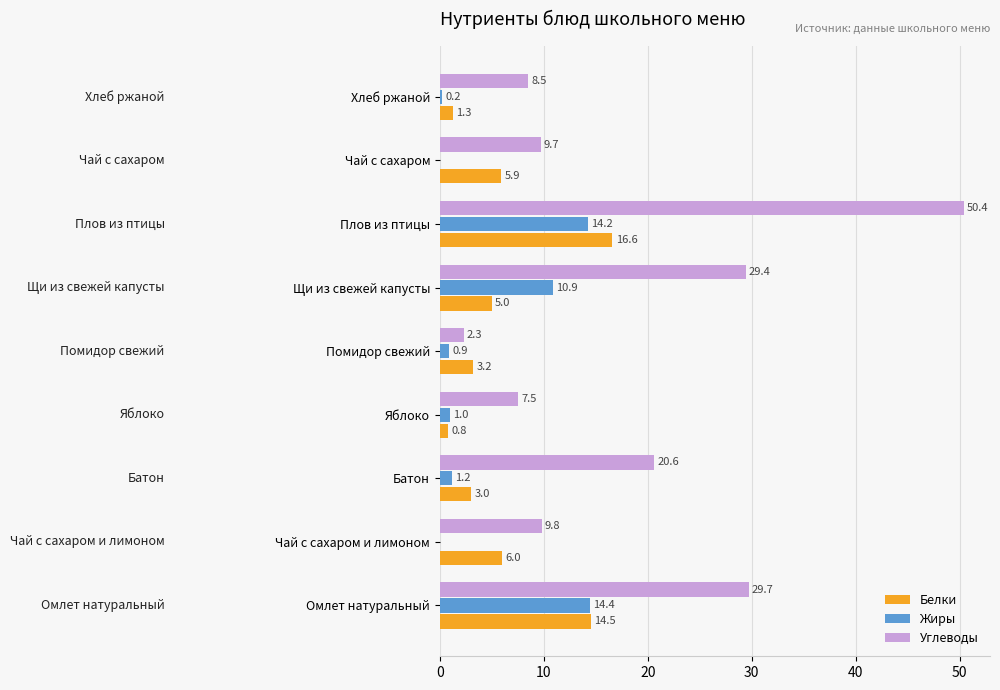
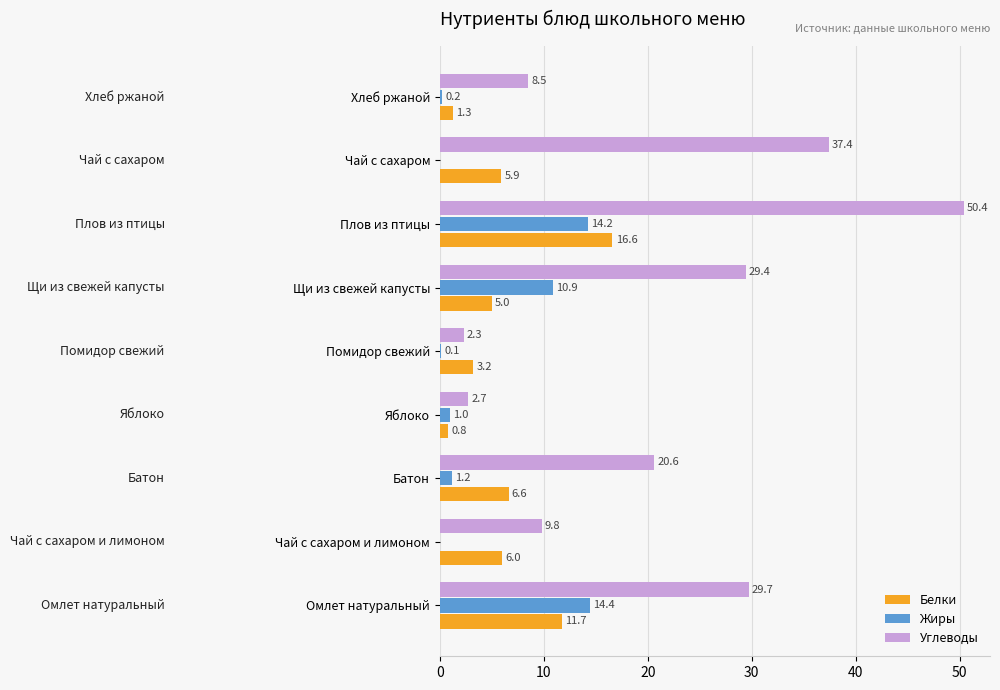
Углеводы, Чай с сахаром: 9.7 -> 37.4
Жиры, Помидор свежий: 0.9 -> 0.1
Углеводы, Яблоко: 7.5 -> 2.7
Белки, Батон: 3.0 -> 6.6
Белки, Омлет натуральный: 14.5 -> 11.7
